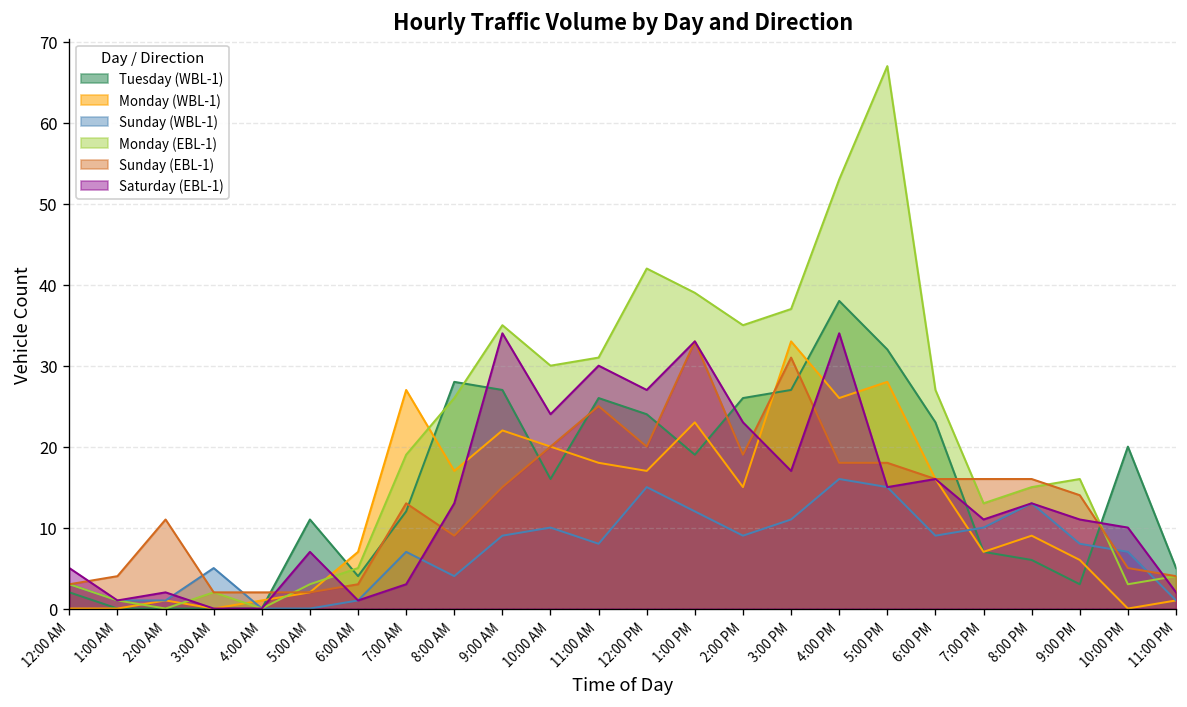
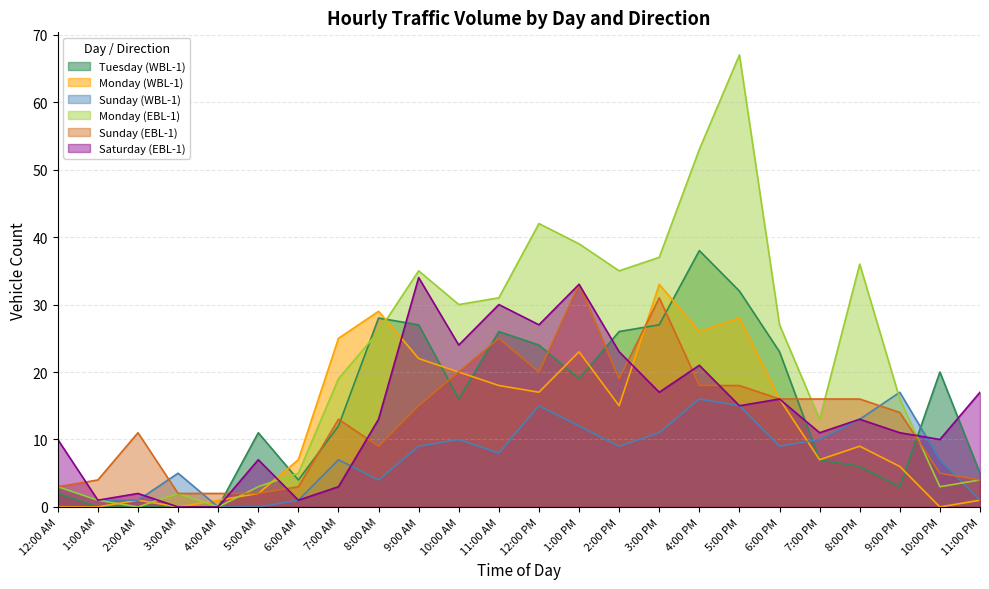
Saturday (EBL-1), 12:00 AM: 5 -> 10
Monday (WBL-1), 7:00 AM: 27 -> 25
Monday (WBL-1), 8:00 AM: 17 -> 29
Saturday (EBL-1), 4:00 PM: 34 -> 21
Monday (EBL-1), 8:00 PM: 15 -> 36
Sunday (WBL-1), 9:00 PM: 8 -> 17
Saturday (EBL-1), 11:00 PM: 2 -> 17
